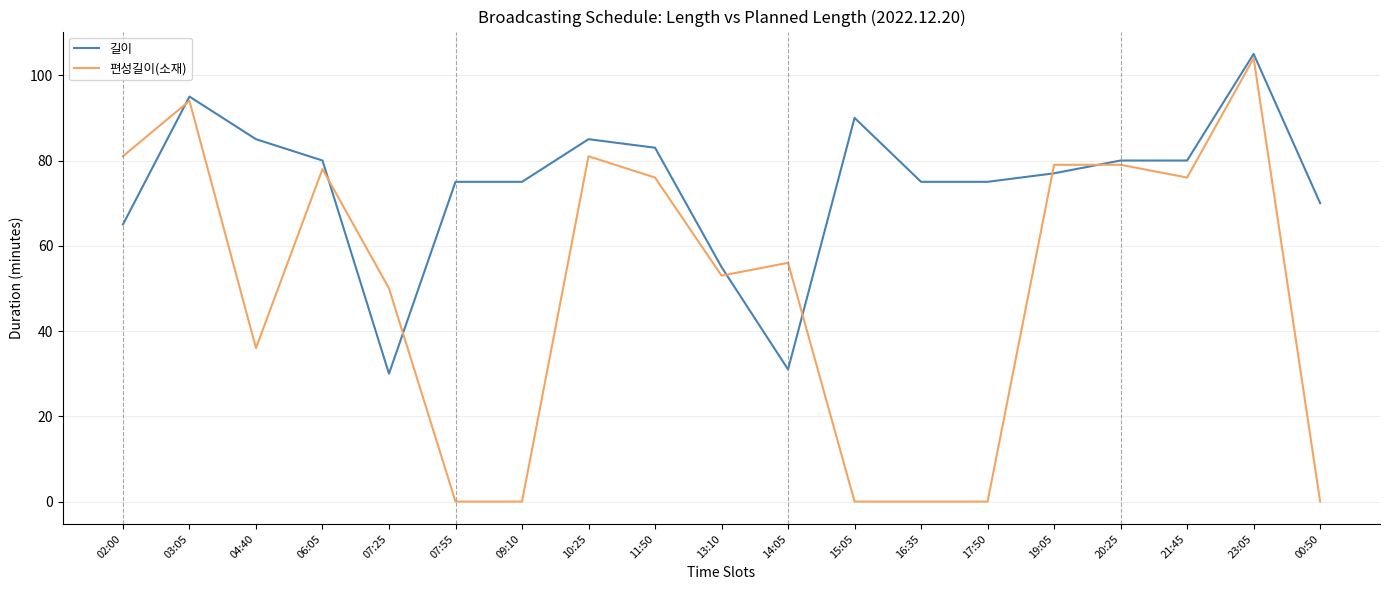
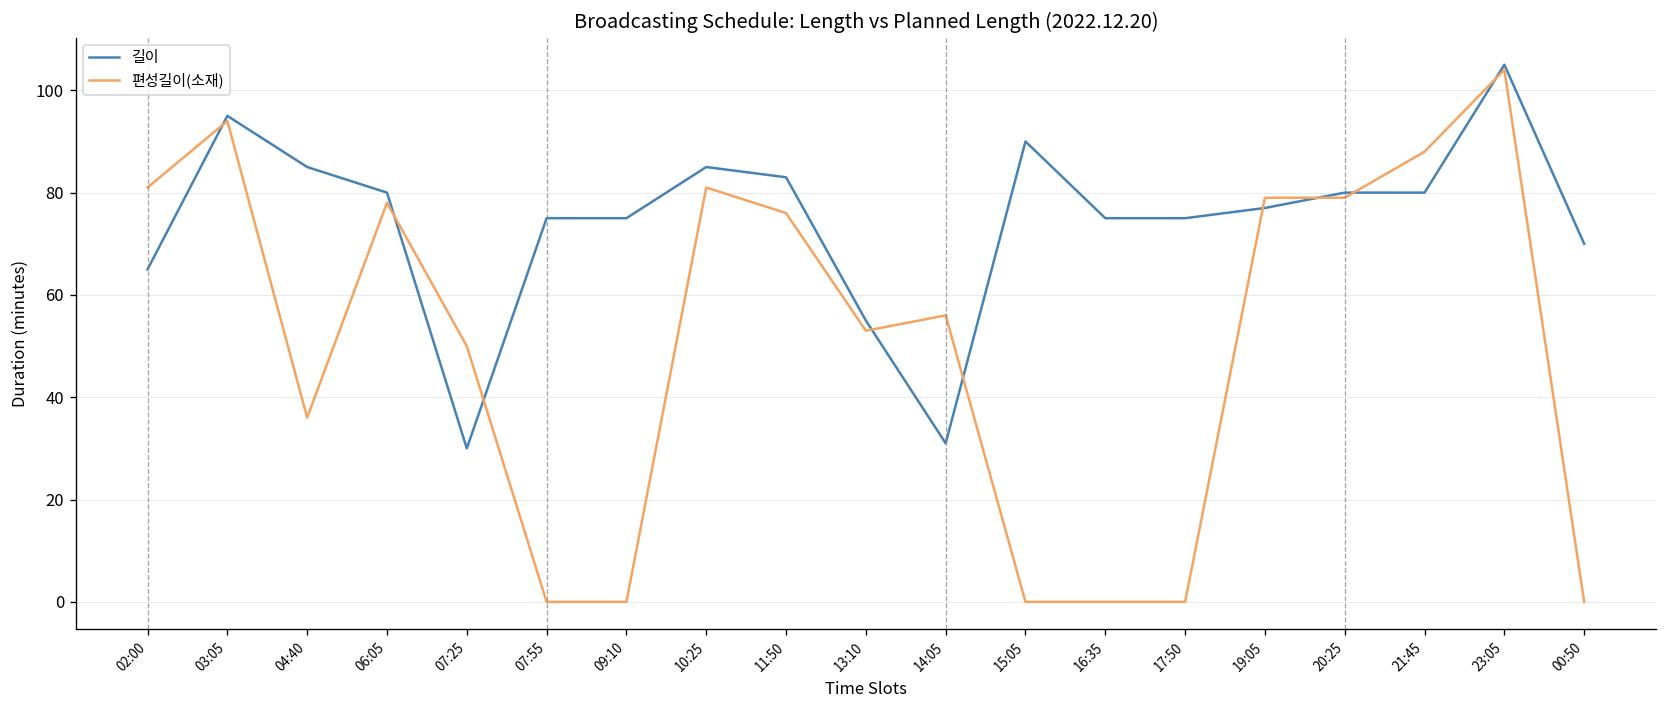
편성길이(소재), 21:45: 76 -> 88
